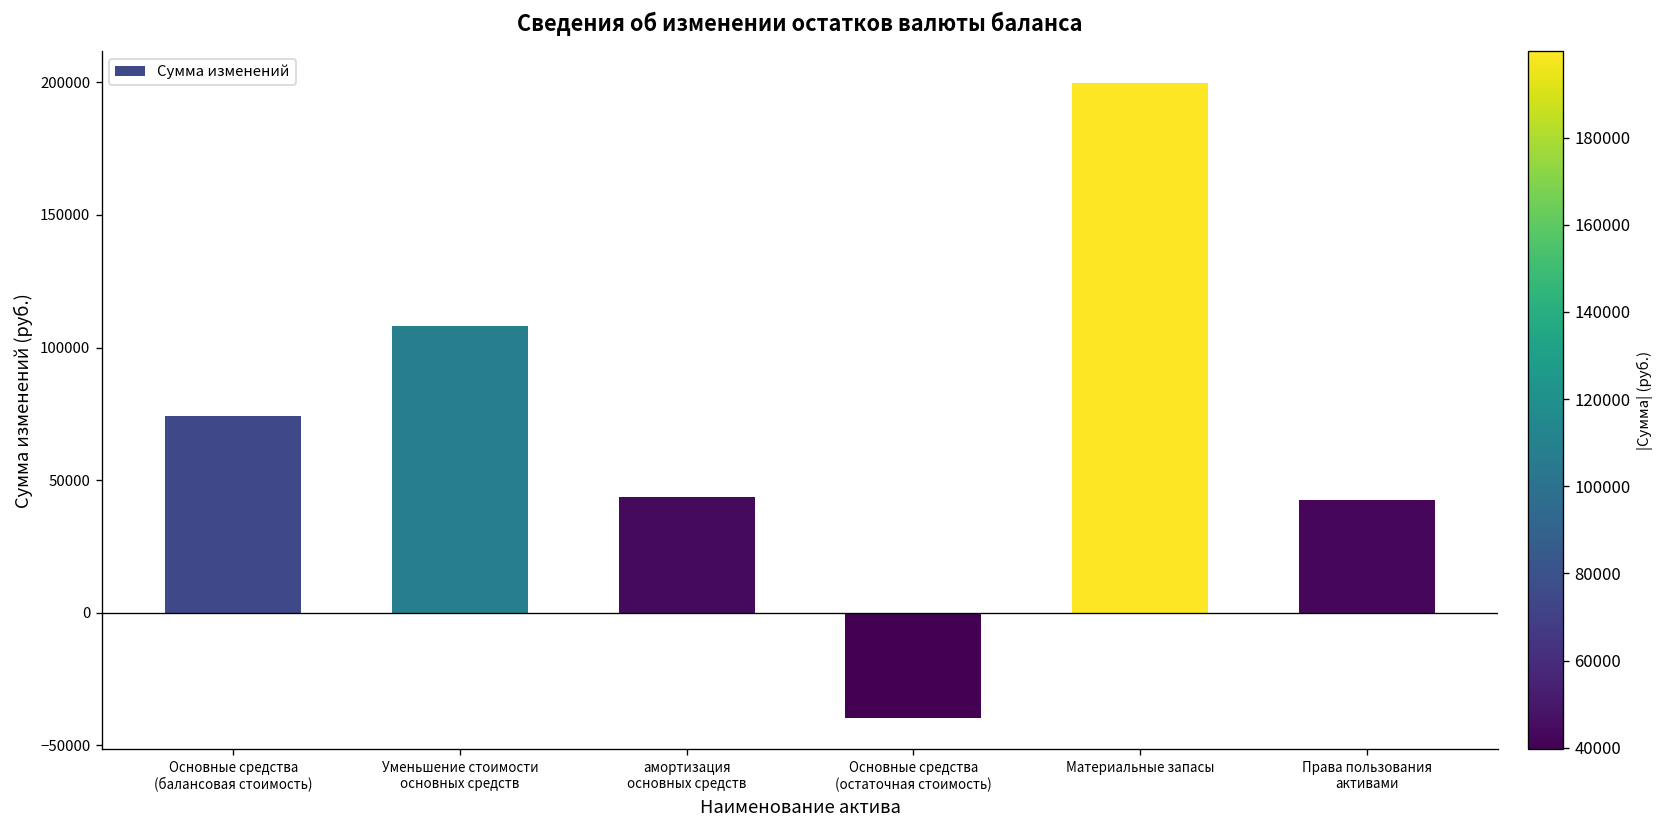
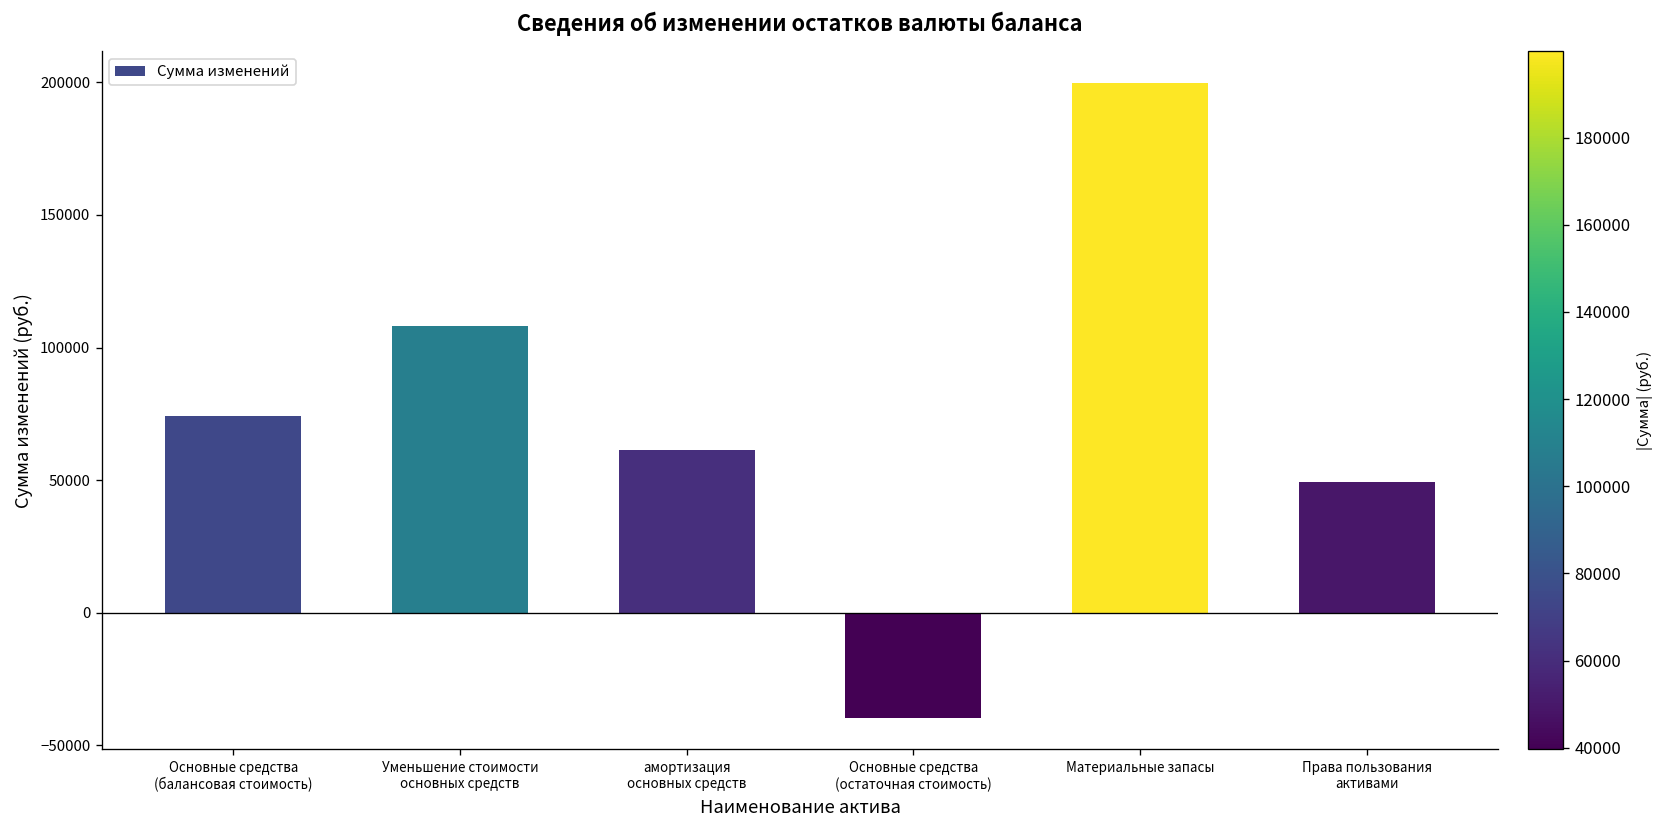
амортизация основных средств: 44000 -> 61000
Права пользования активами: 43000 -> 49000
